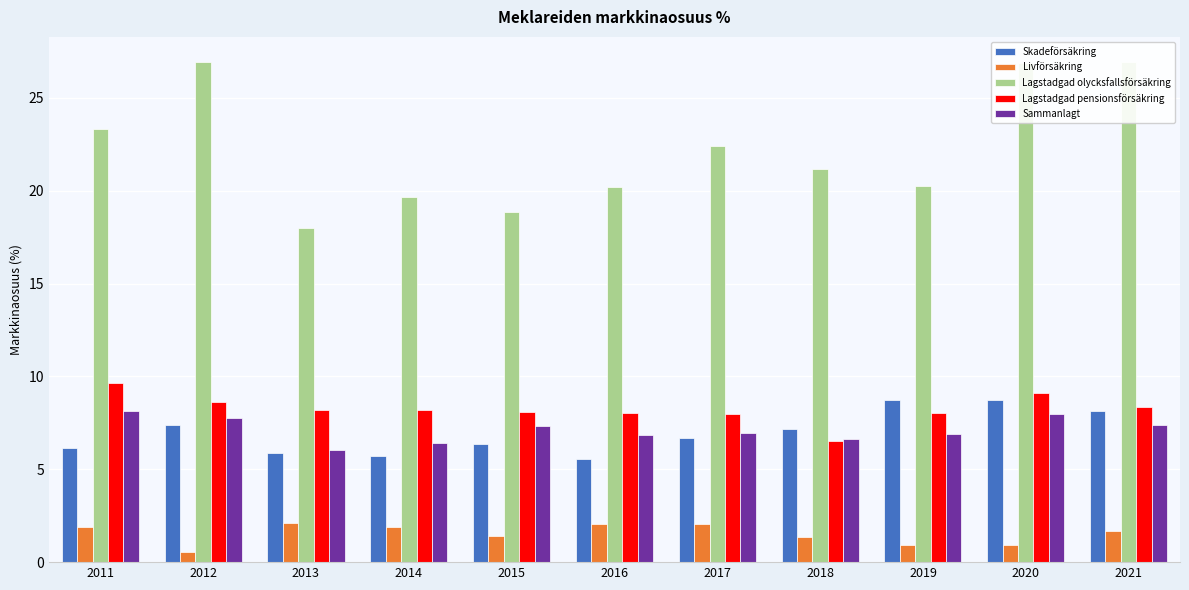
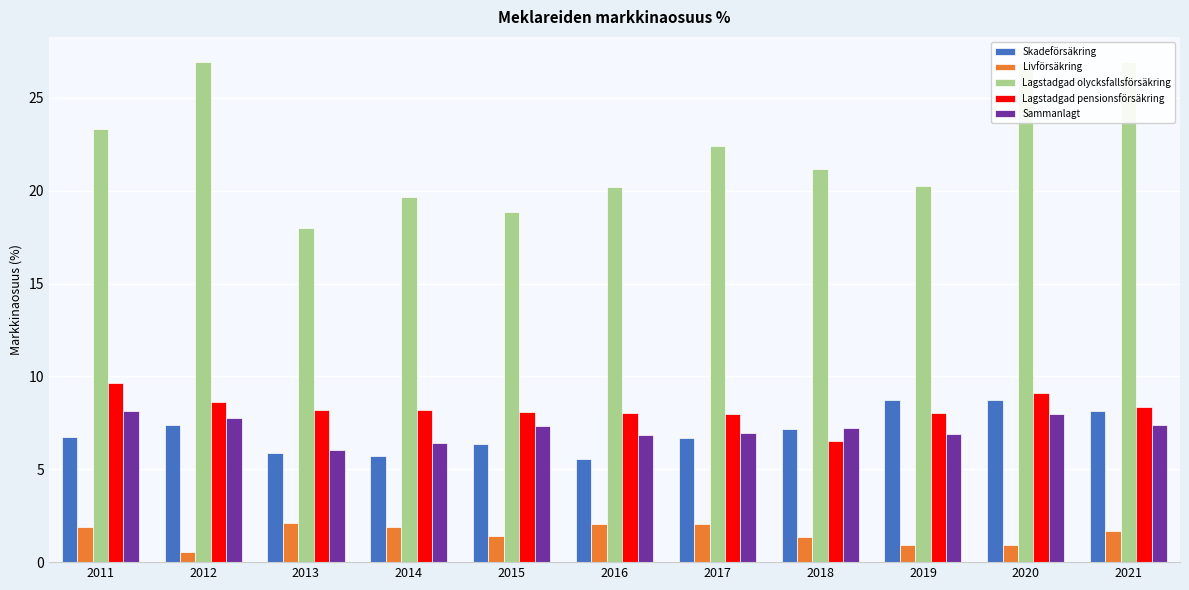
Skadeförsäkring, 2011: 6.2 -> 6.7
Sammanlagt, 2018: 6.6 -> 7.2
